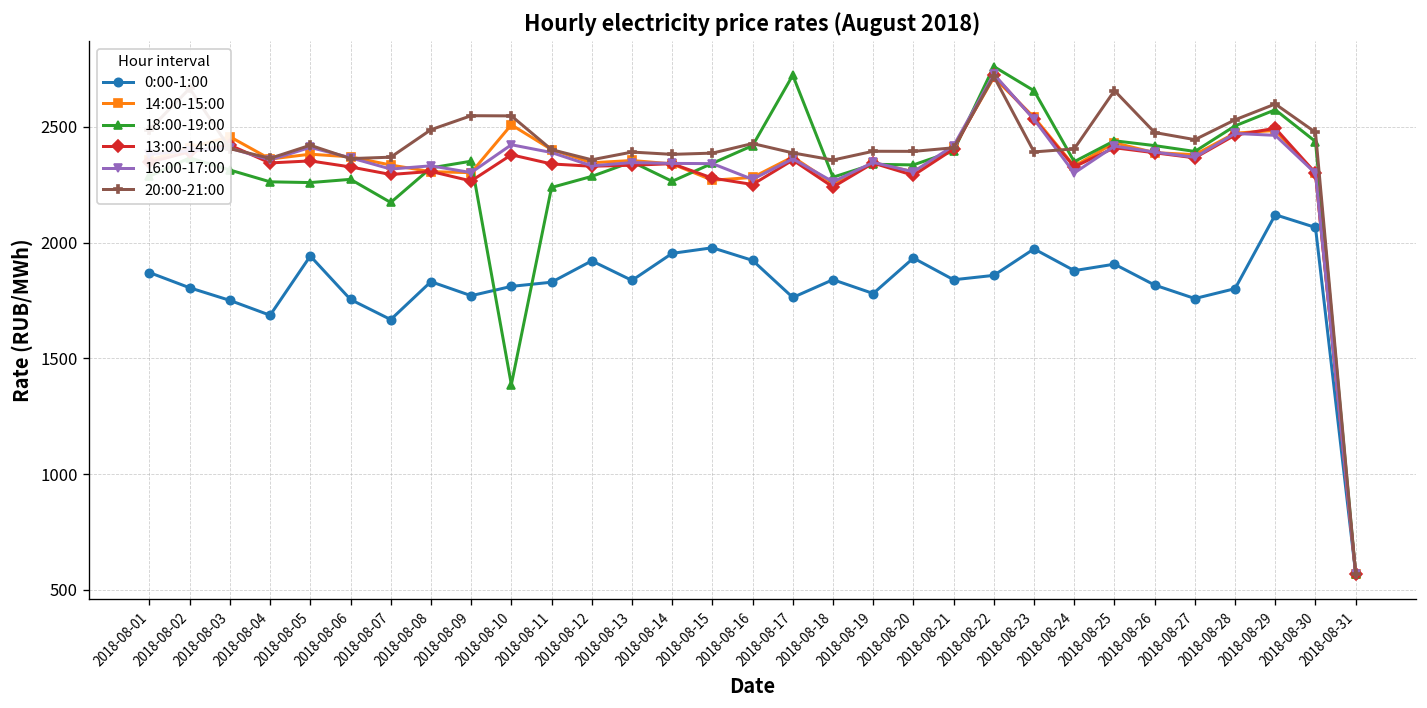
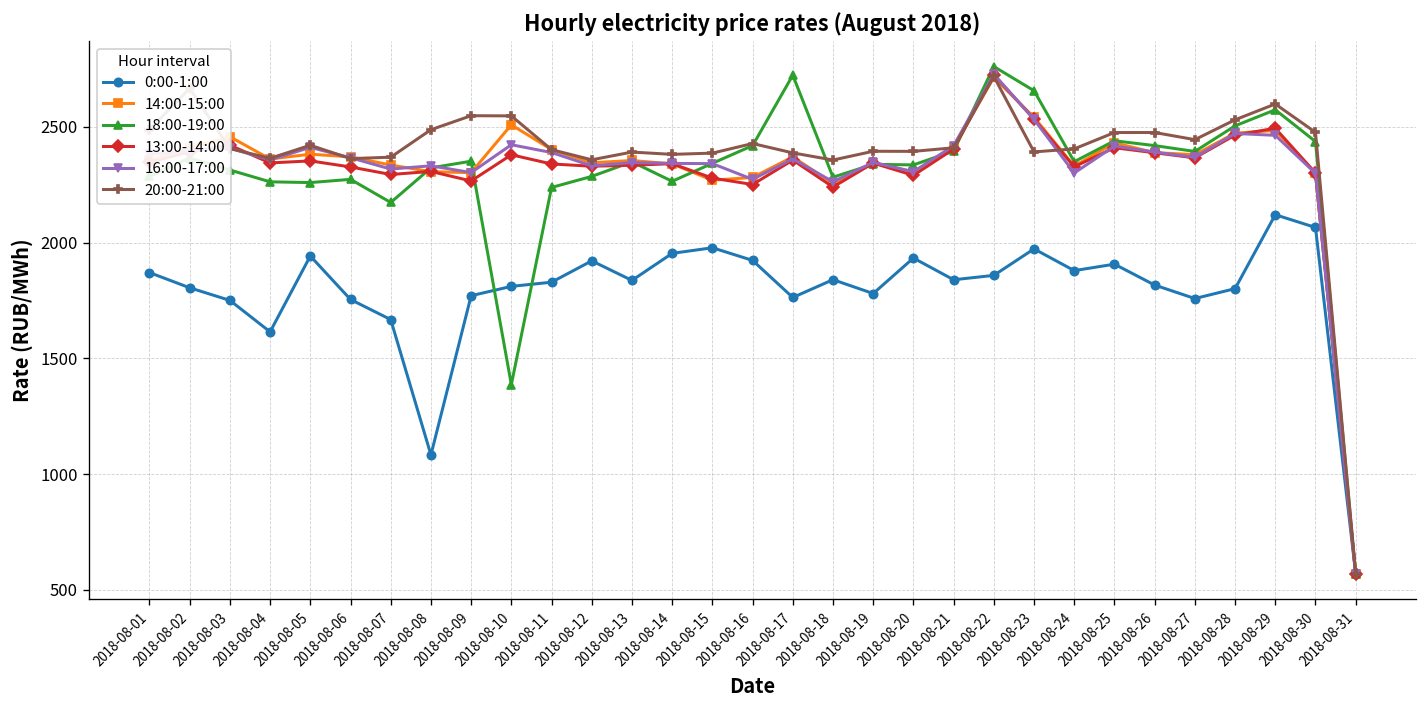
0:00-1:00, 2018-08-04: 1690 -> 1610
0:00-1:00, 2018-08-08: 1830 -> 1080
20:00-21:00, 2018-08-25: 2660 -> 2480
